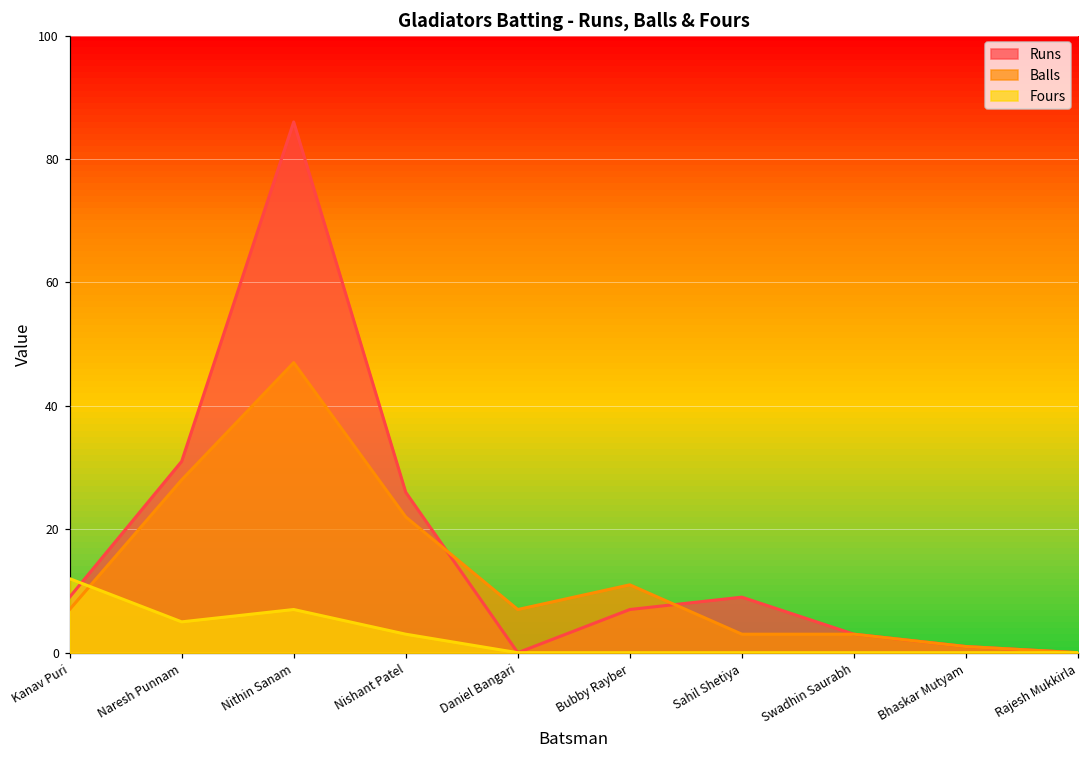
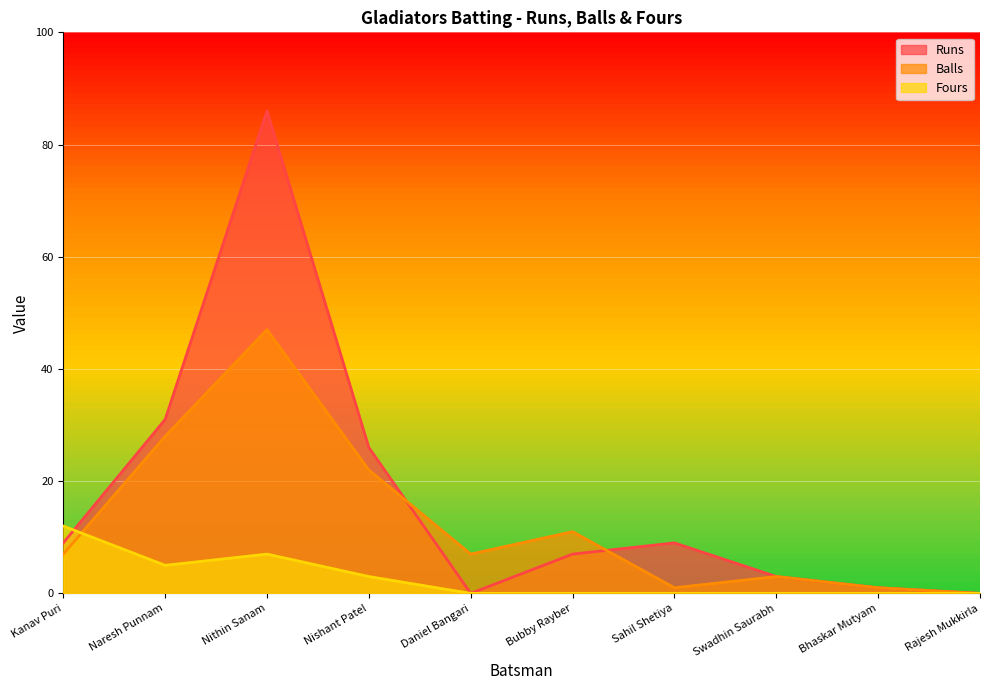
Balls, Sahil Shetiya: 3 -> 1
